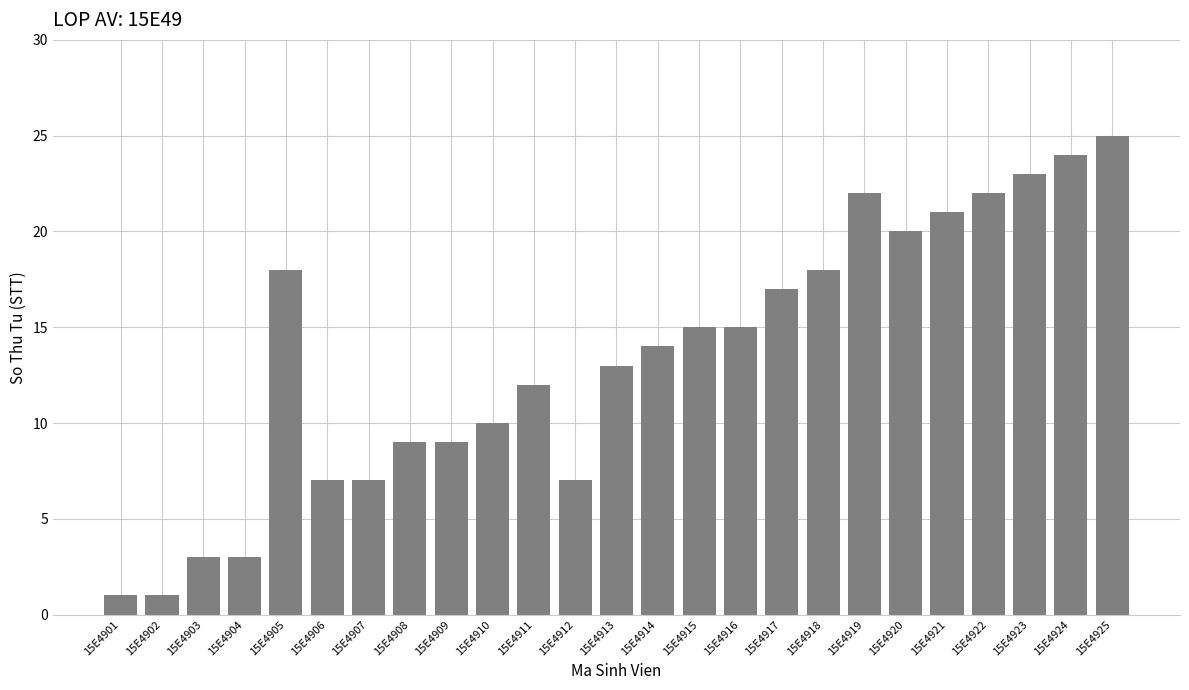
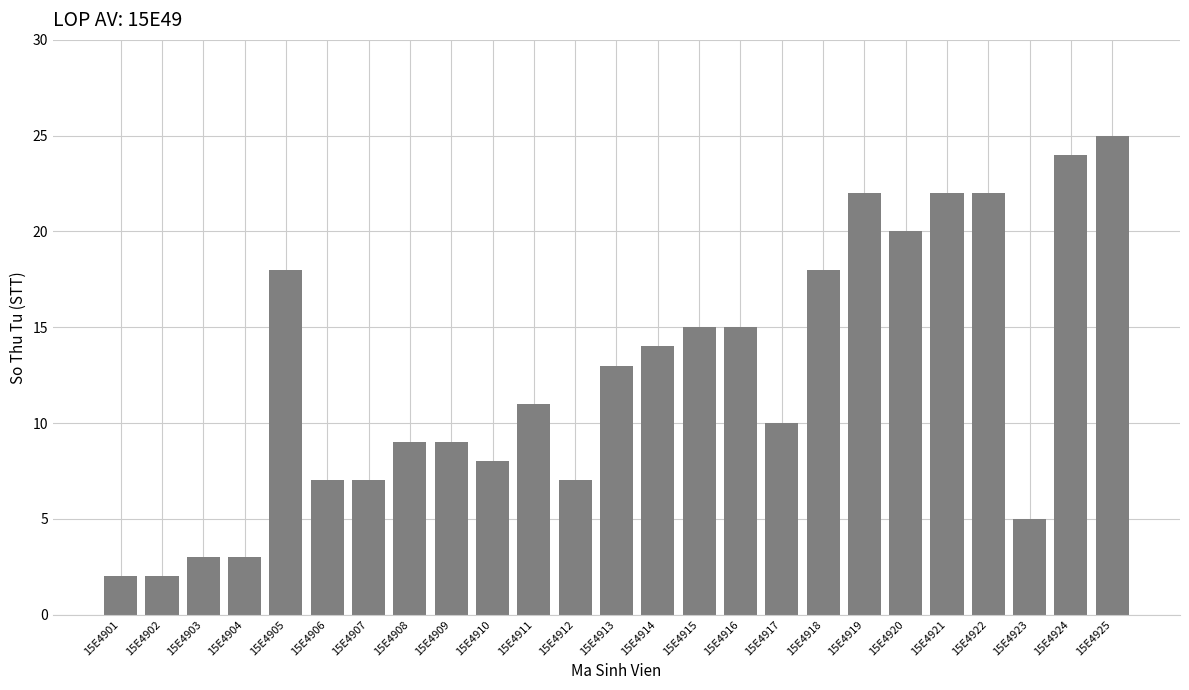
15E4901: 1 -> 2
15E4902: 1 -> 2
15E4910: 10 -> 8
15E4911: 12 -> 11
15E4917: 17 -> 10
15E4921: 21 -> 22
15E4923: 23 -> 5
